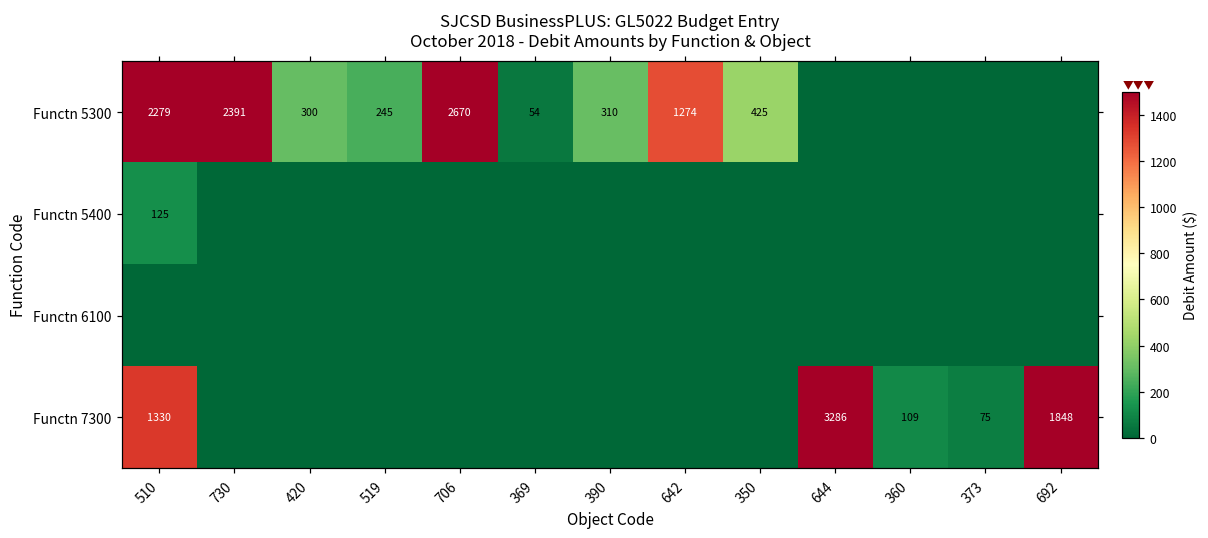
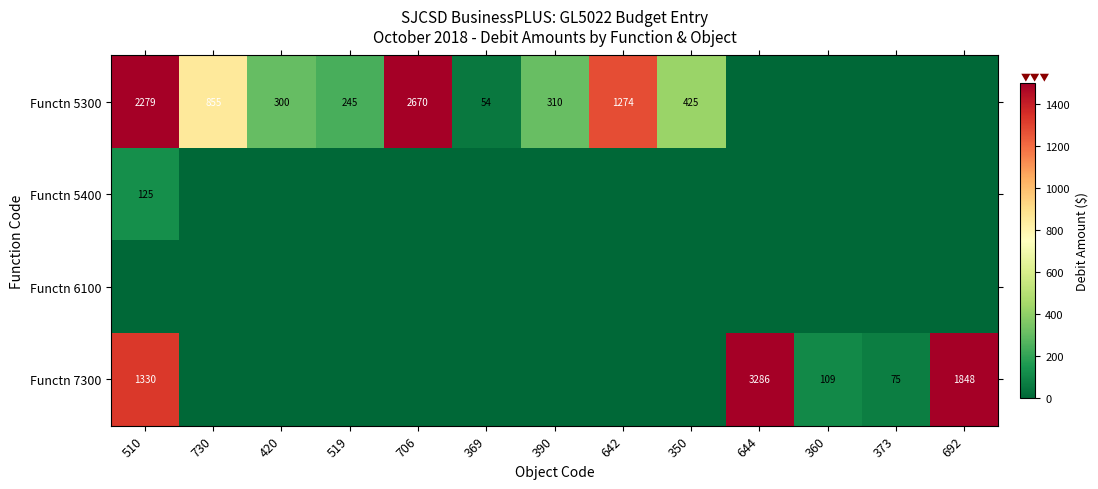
Functn 5300, 730: 2391 -> 855
